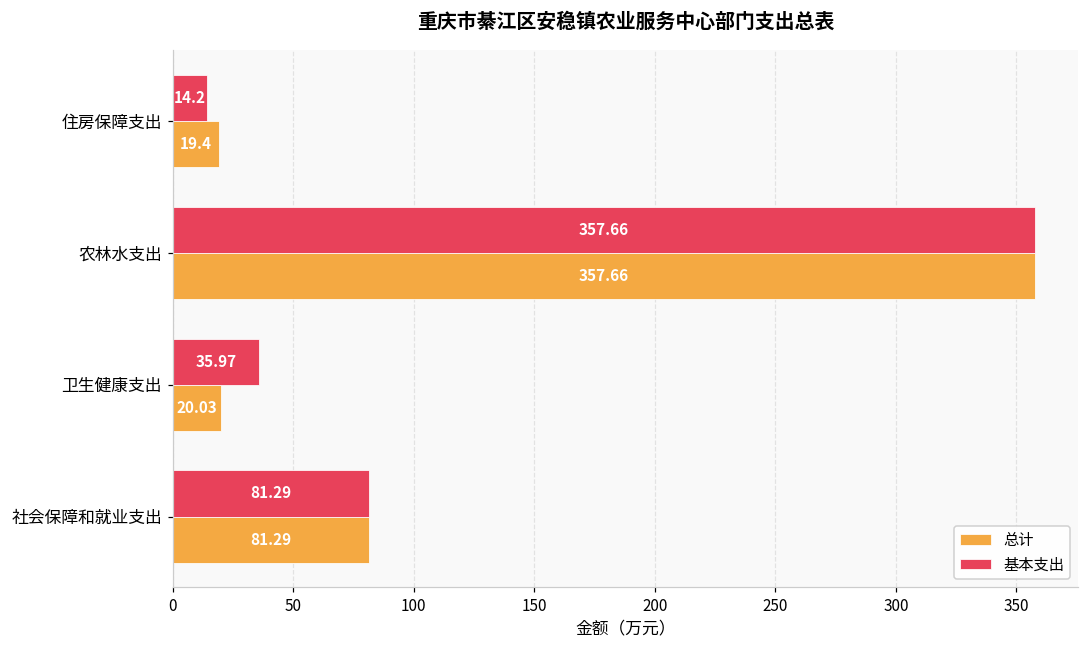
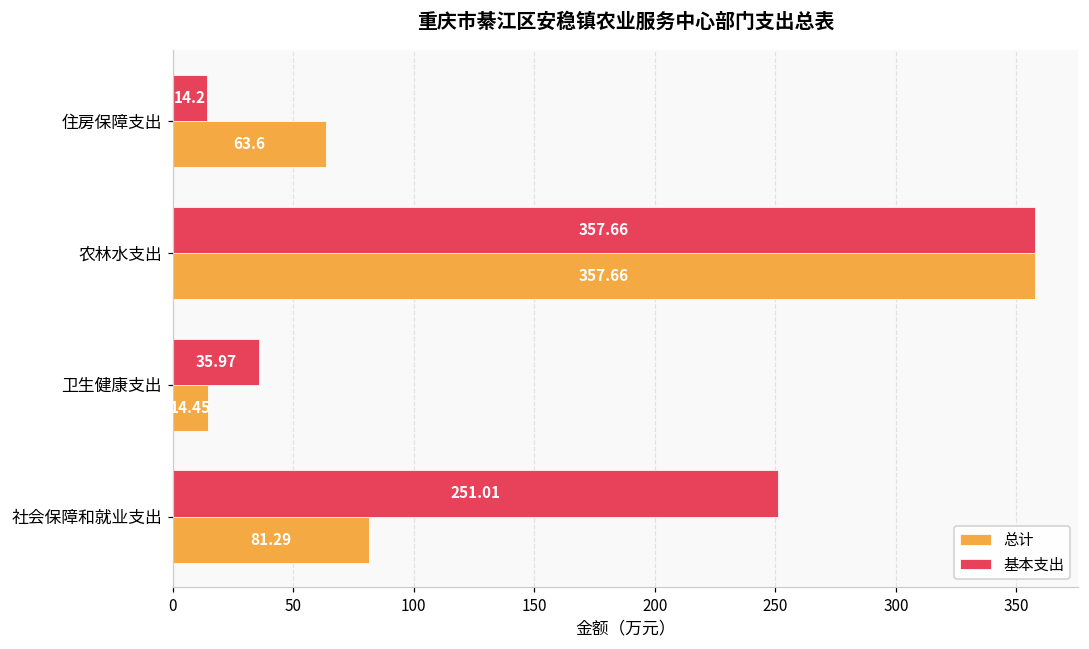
总计, 住房保障支出: 19.4 -> 63.6
总计, 卫生健康支出: 20.03 -> 14.45
基本支出, 社会保障和就业支出: 81.29 -> 251.01
